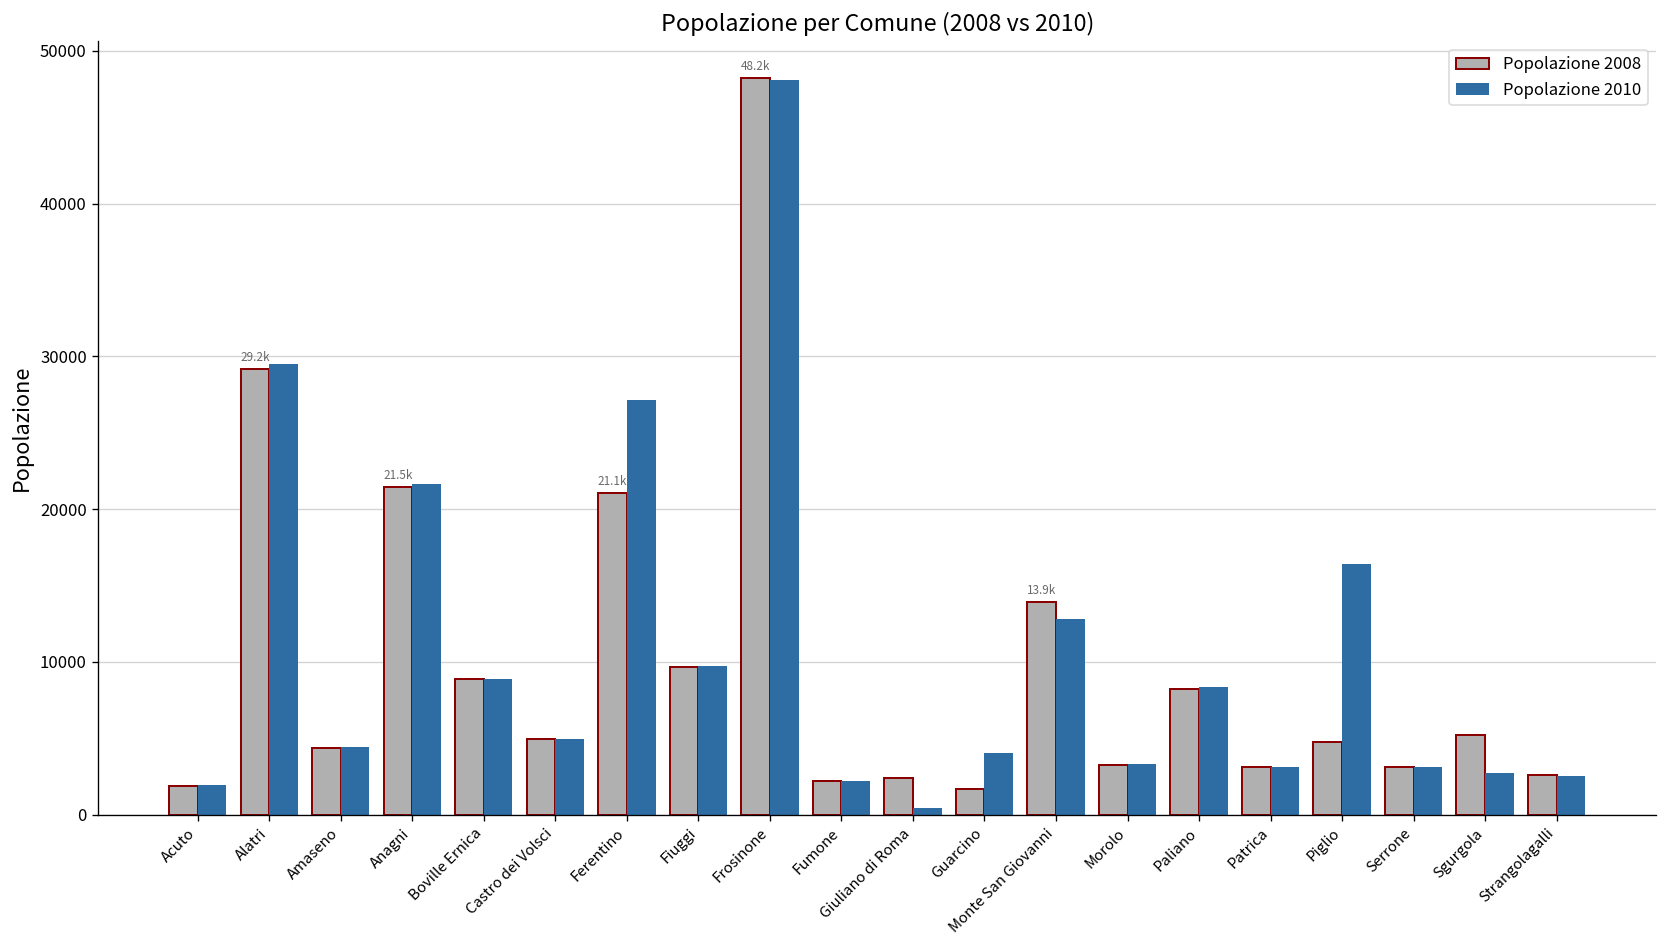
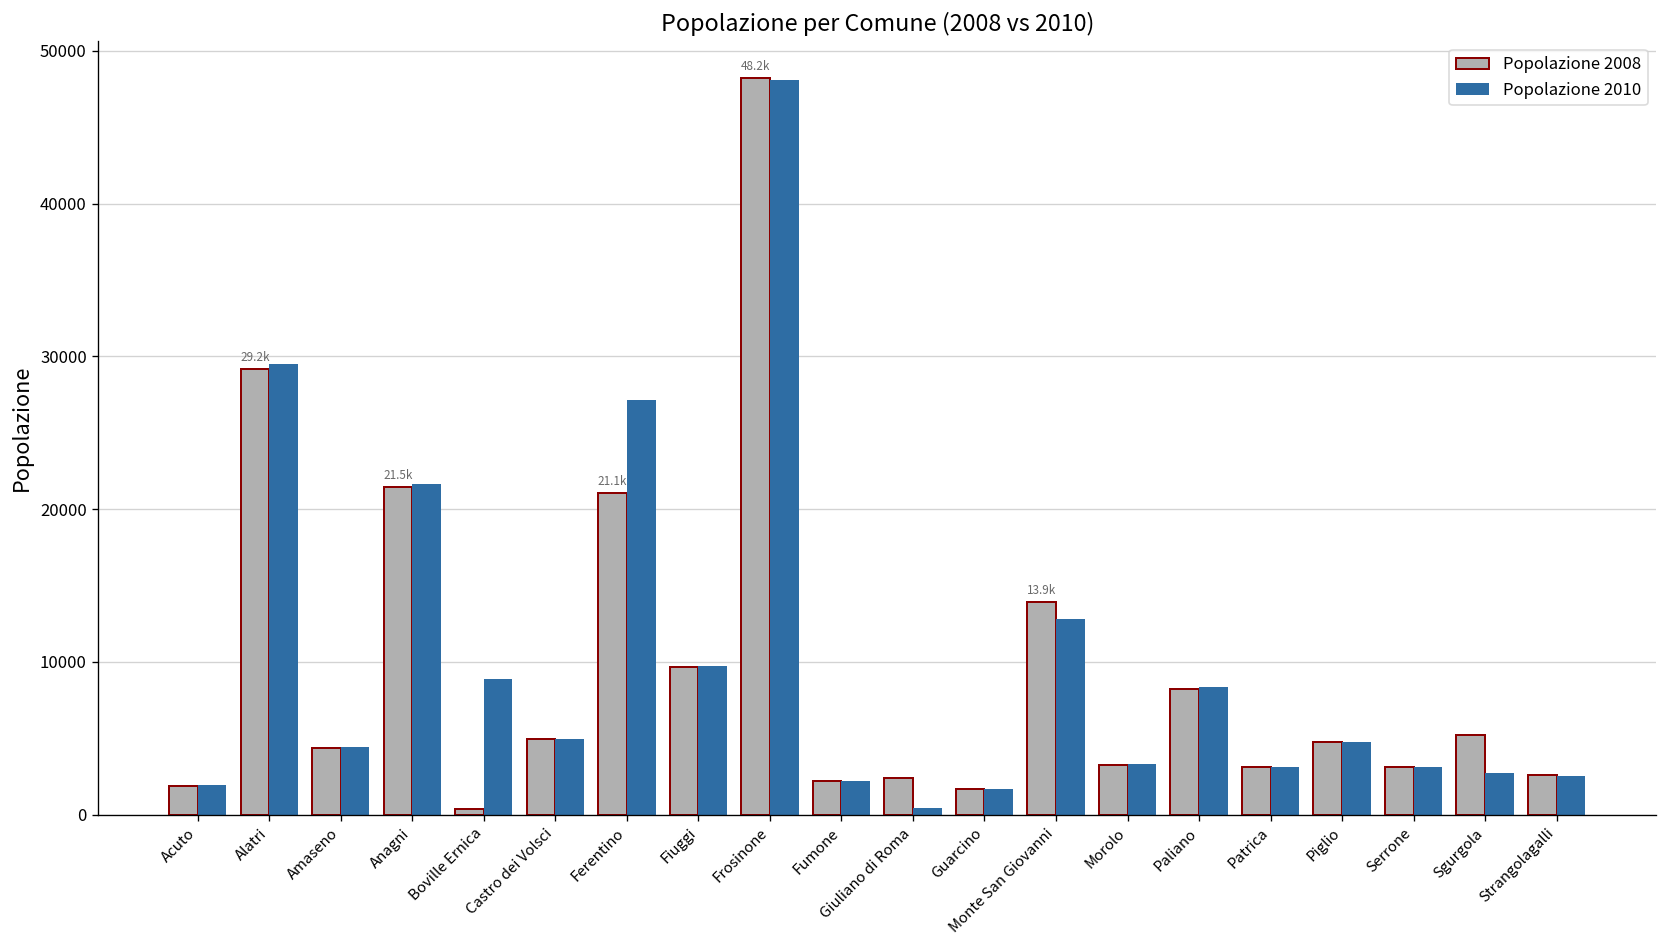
Popolazione 2008, Boville Ernica: 8900 -> 400
Popolazione 2010, Guarcino: 4100 -> 1700
Popolazione 2010, Piglio: 16400 -> 4800
